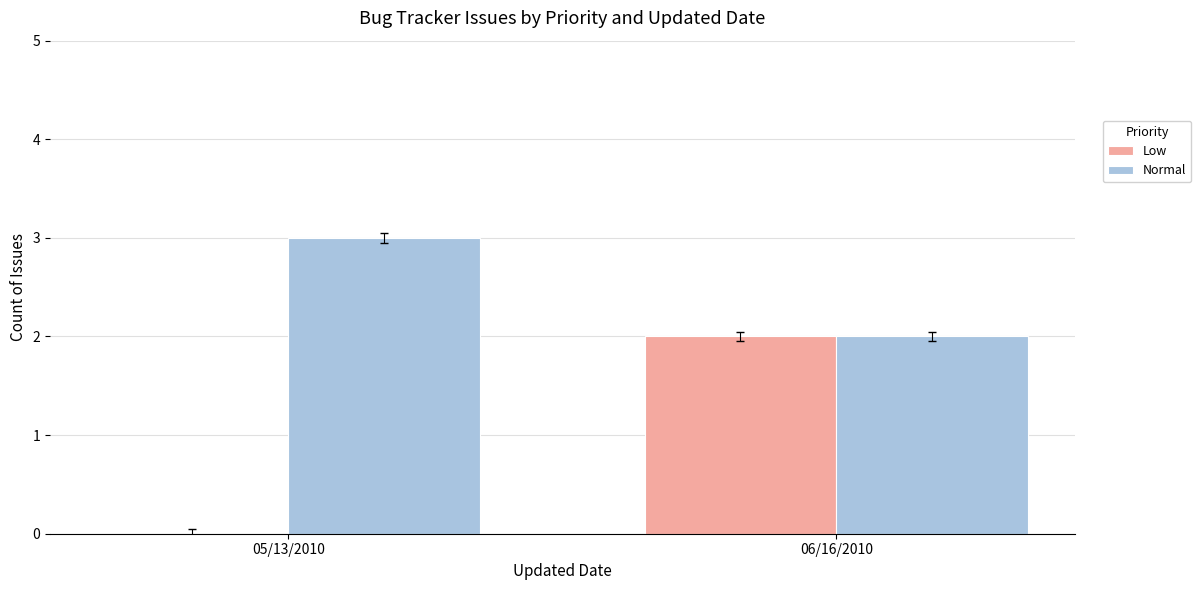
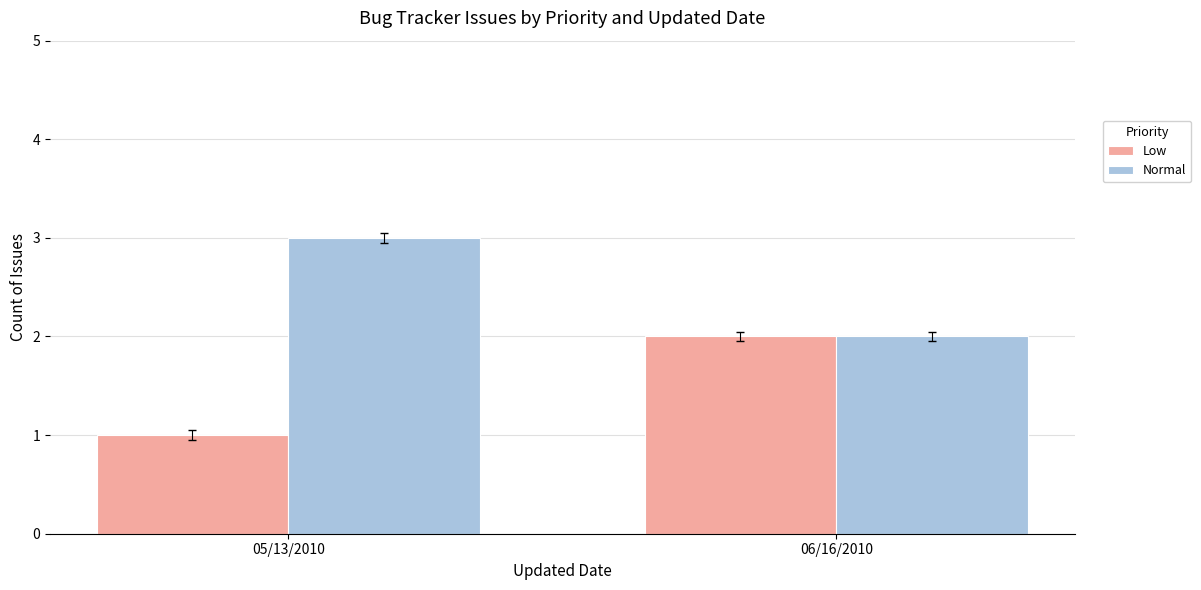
Low, 05/13/2010: 0 -> 1
